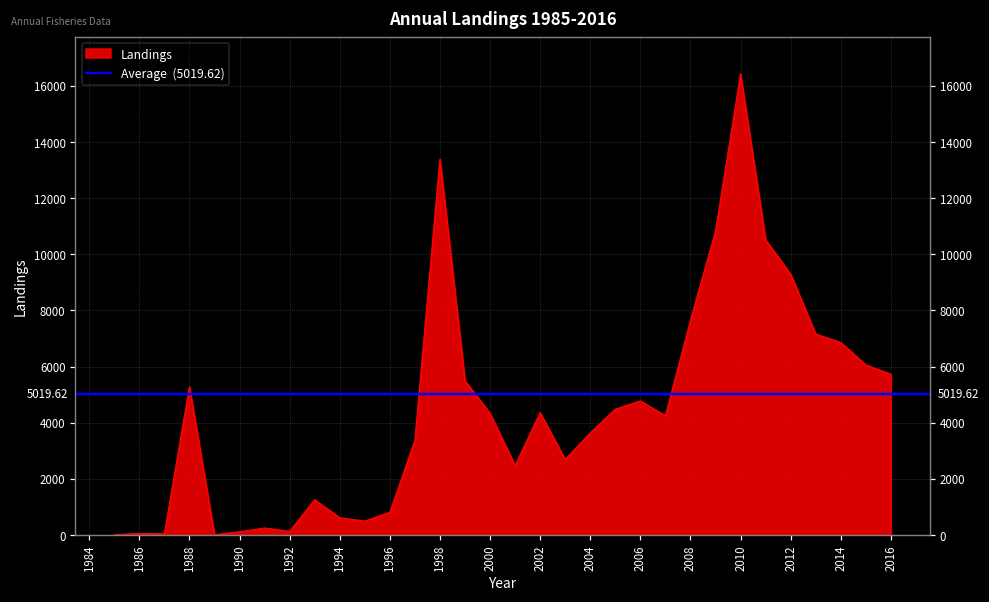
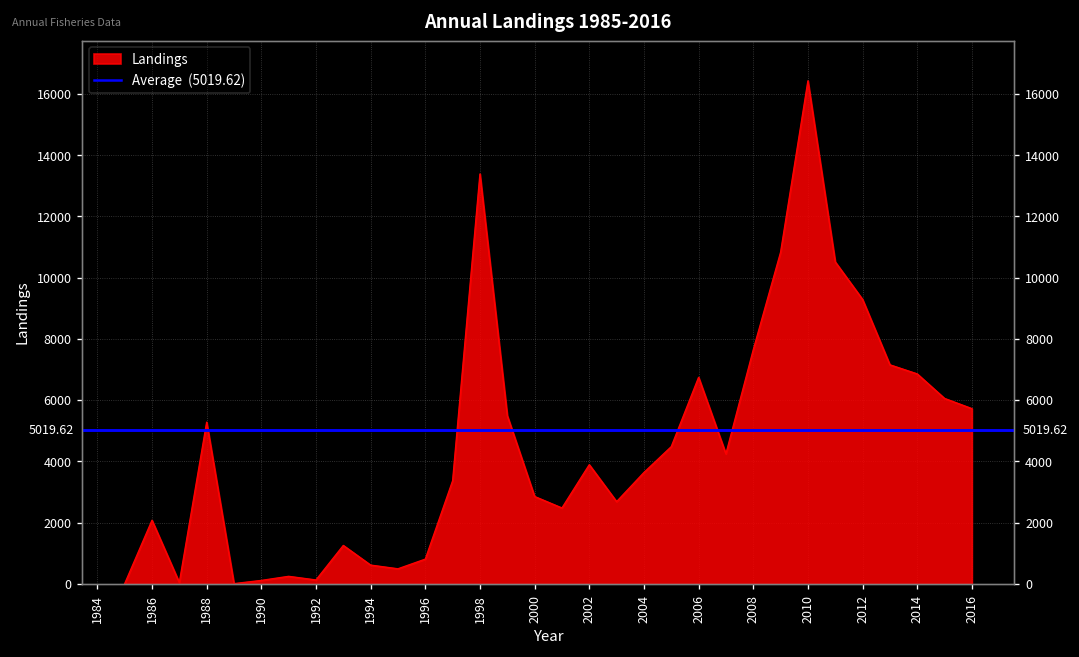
1986: 100 -> 2100
2000: 4300 -> 2900
2002: 4400 -> 3900
2006: 4800 -> 6700
